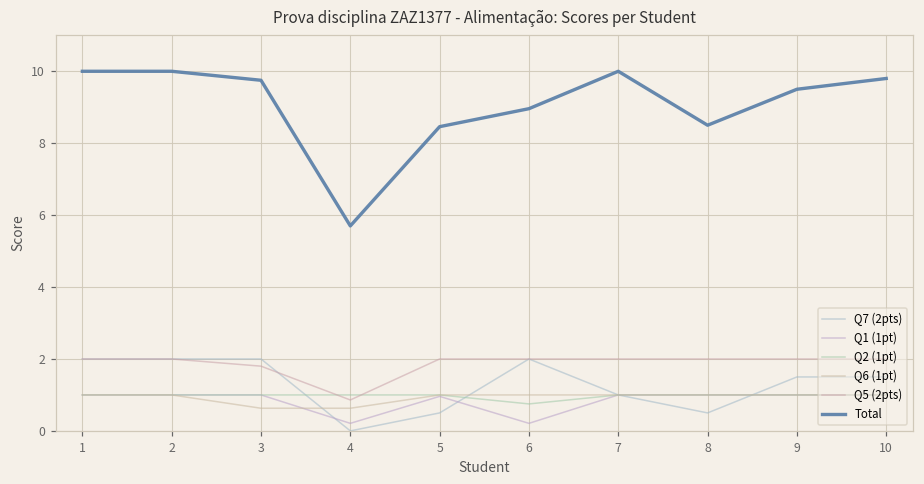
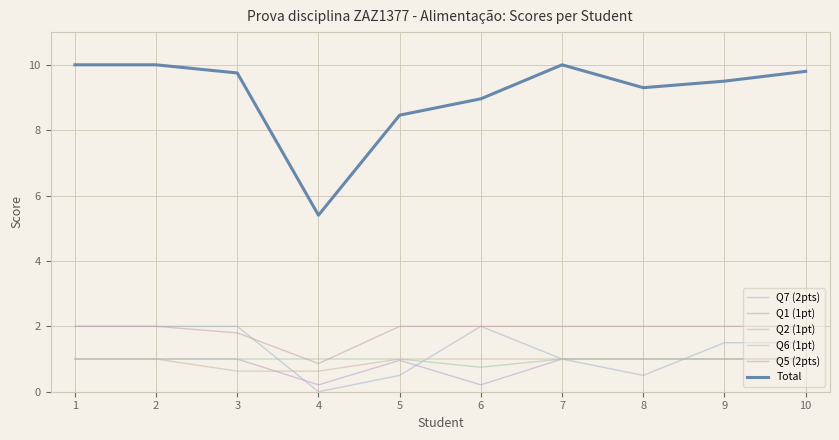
Total, 4: 5.7 -> 5.4
Total, 8: 8.5 -> 9.3
